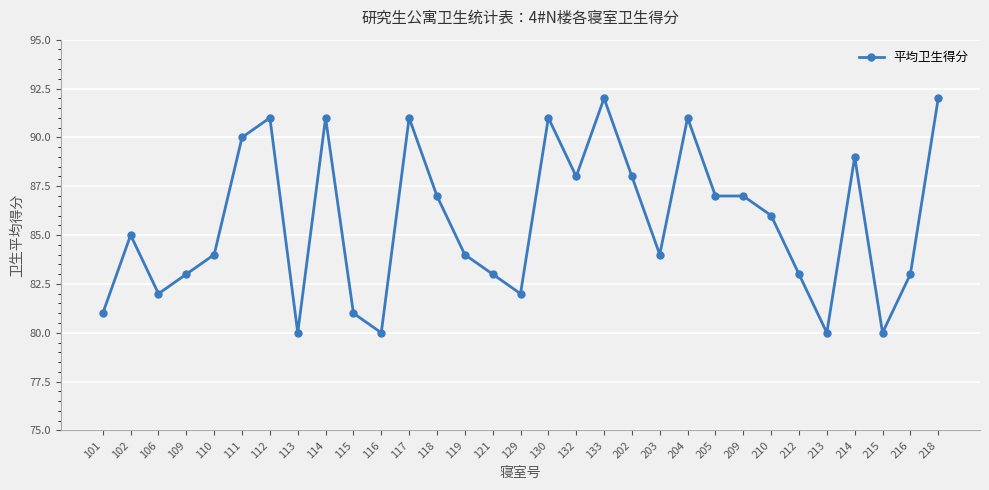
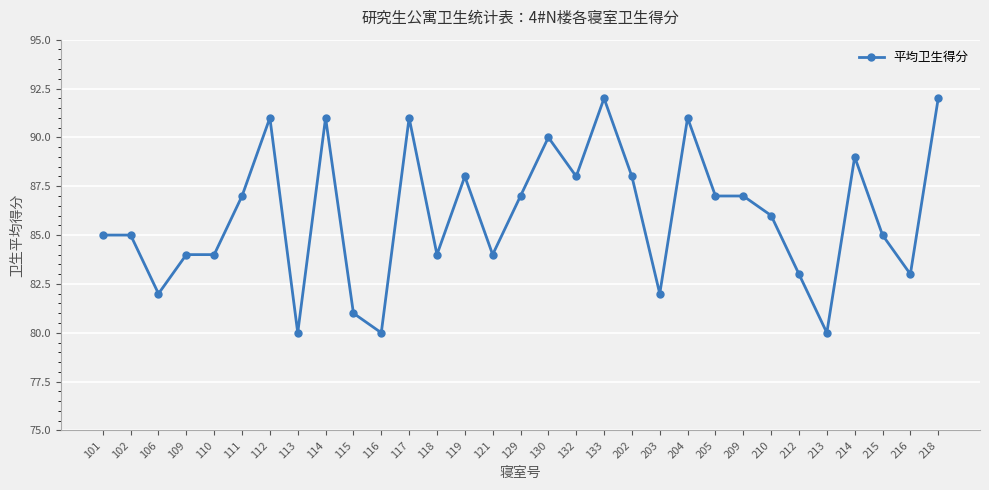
101: 81 -> 85
109: 83 -> 84
111: 90 -> 87
118: 87 -> 84
119: 84 -> 88
121: 83 -> 84
129: 82 -> 87
130: 91 -> 90
203: 84 -> 82
215: 80 -> 85
